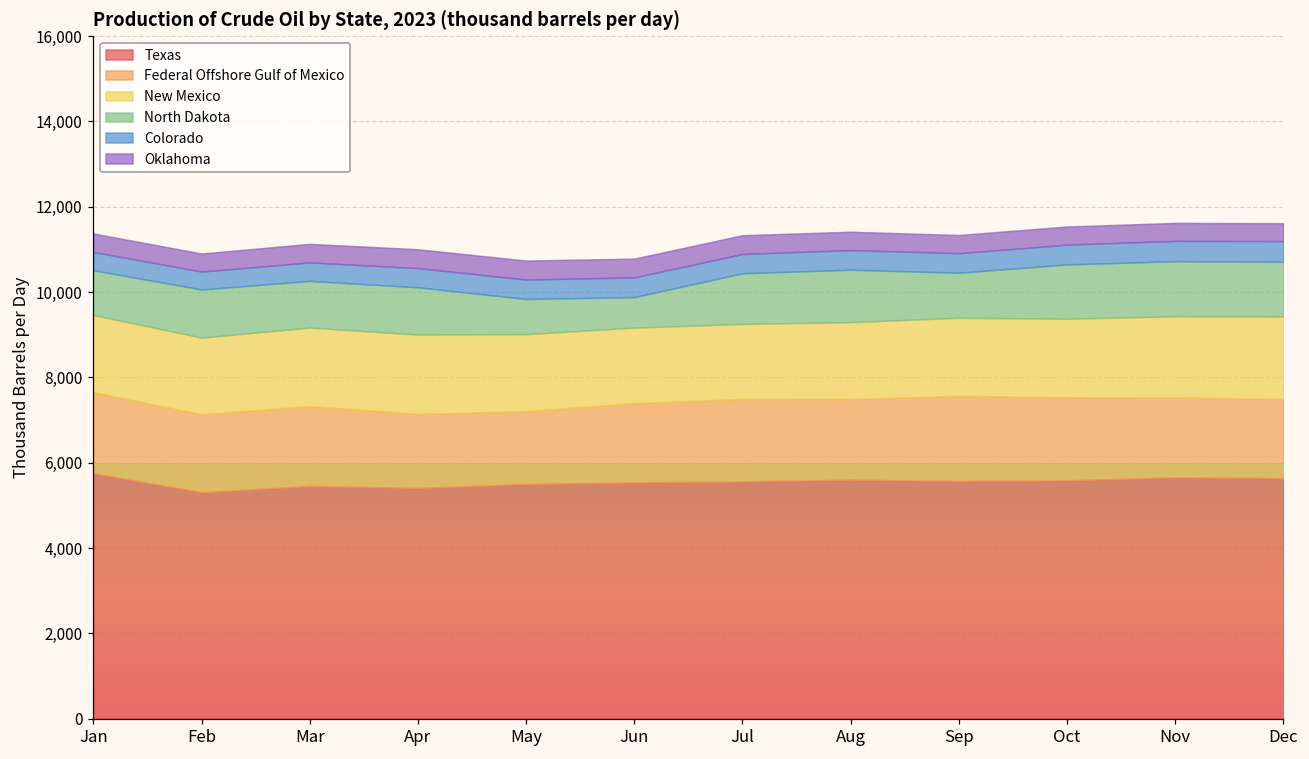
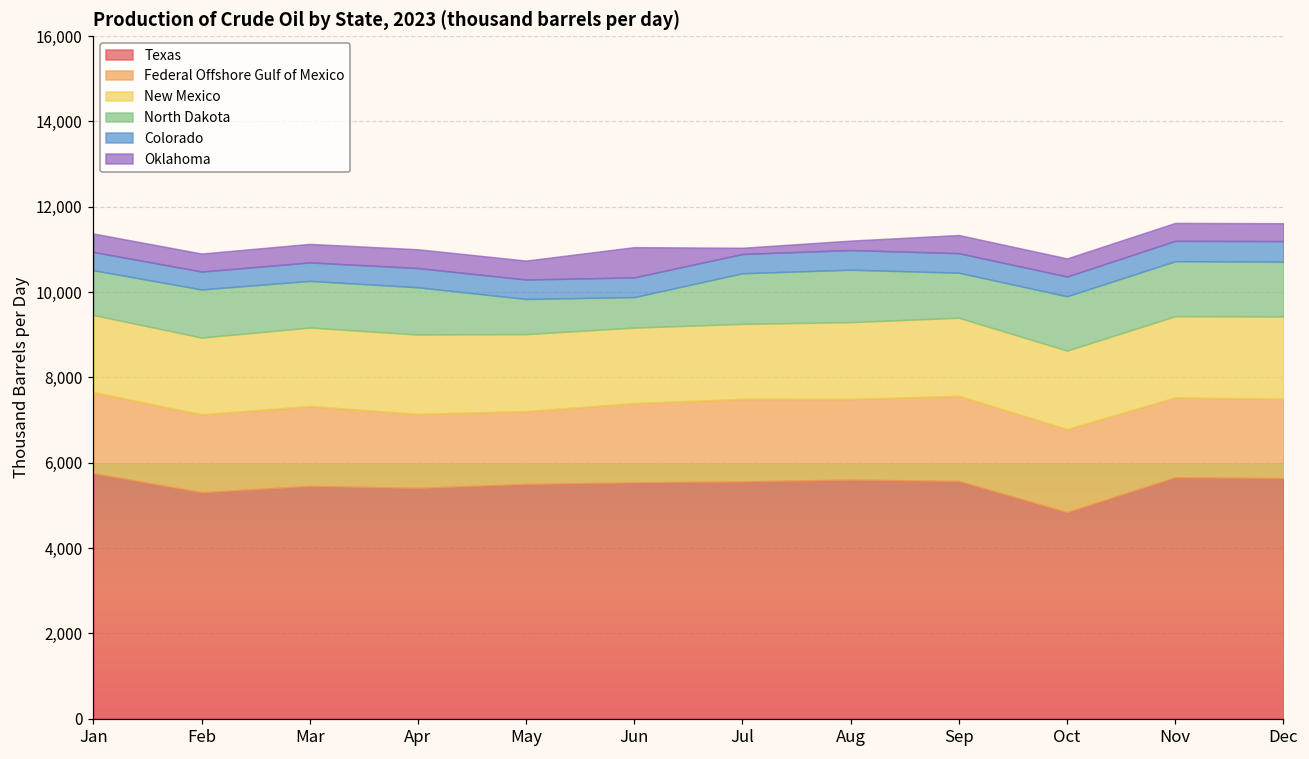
Oklahoma, Jun: 400 -> 700
Oklahoma, Jul: 400 -> 100
Oklahoma, Aug: 400 -> 200
Texas, Oct: 5,600 -> 4,800
